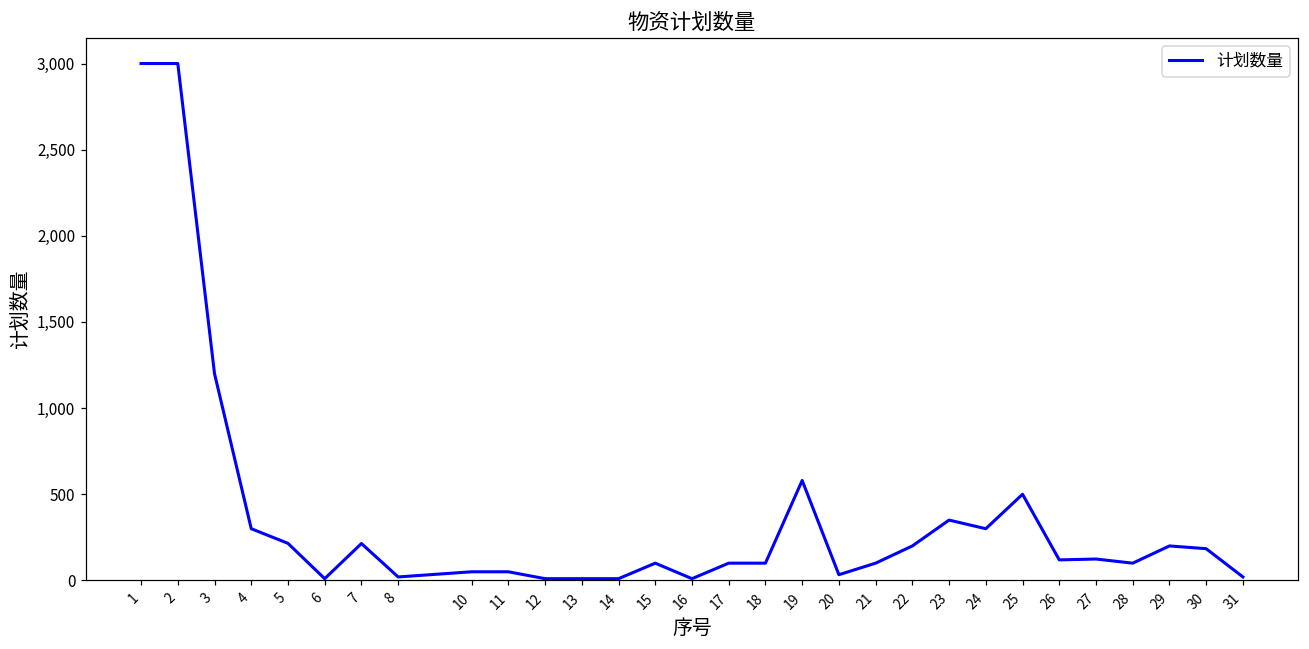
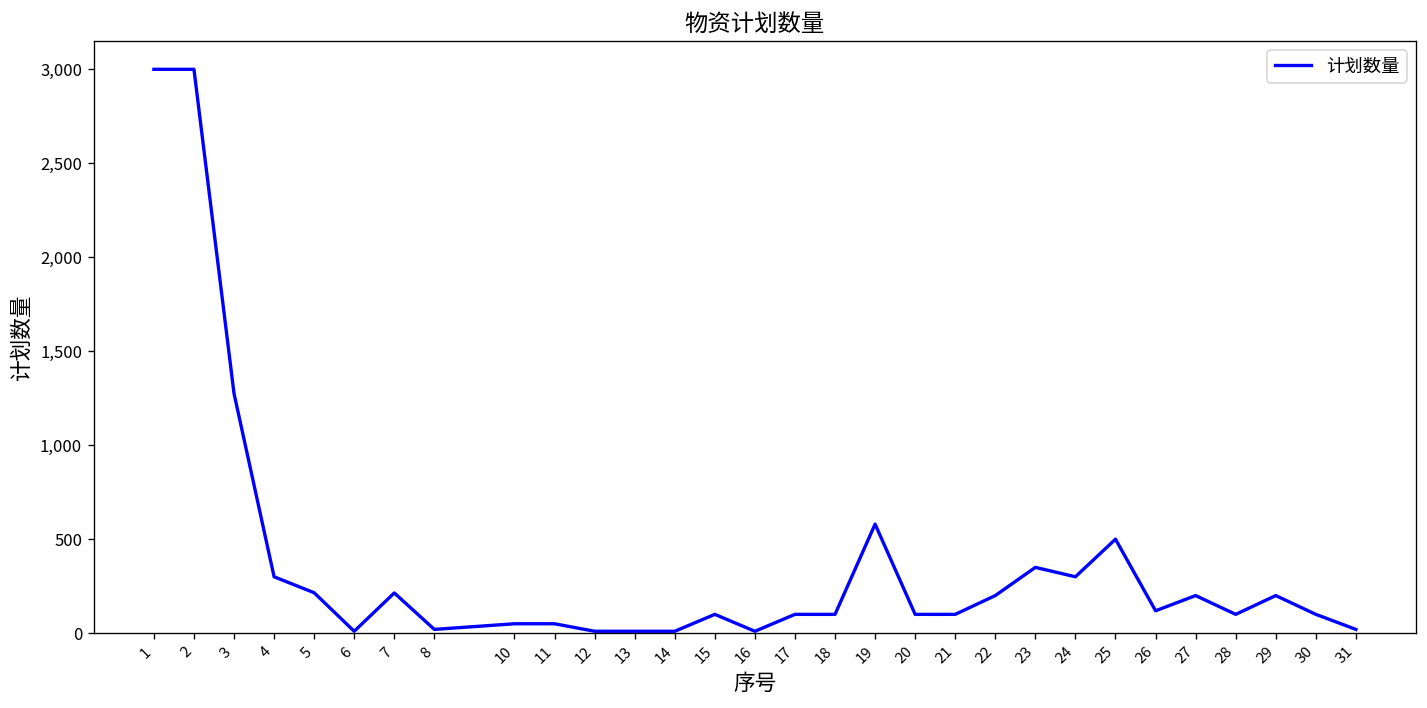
3: 1,200 -> 1,280
20: 30 -> 100
27: 120 -> 200
30: 180 -> 100
